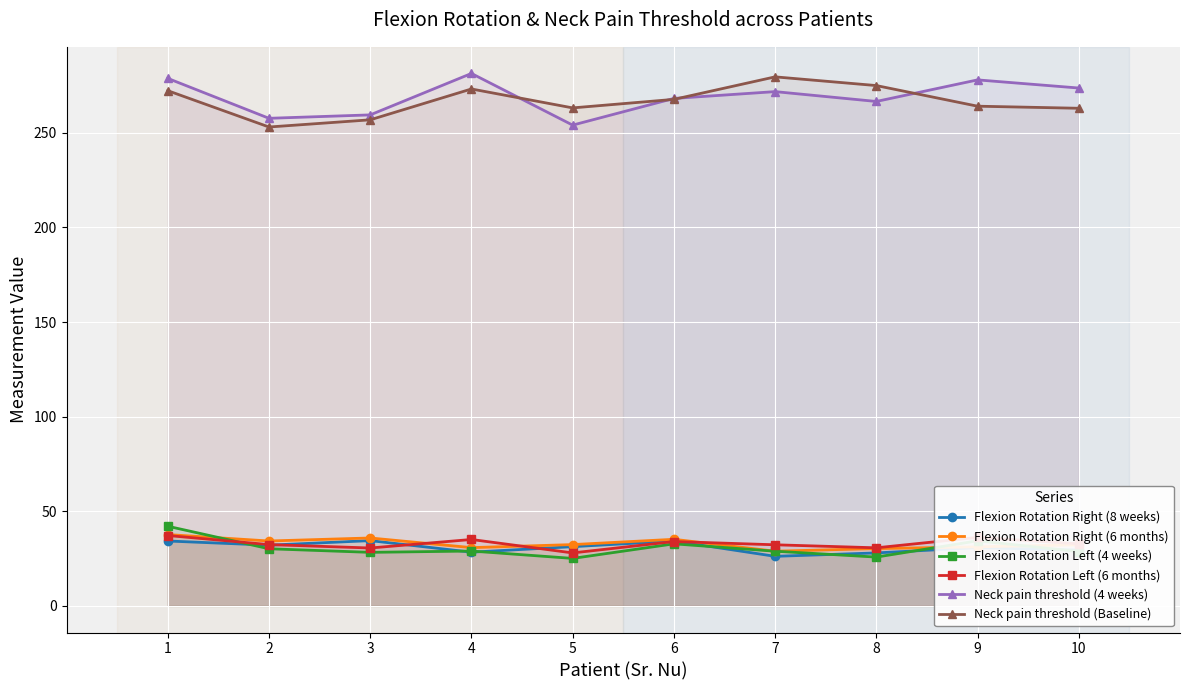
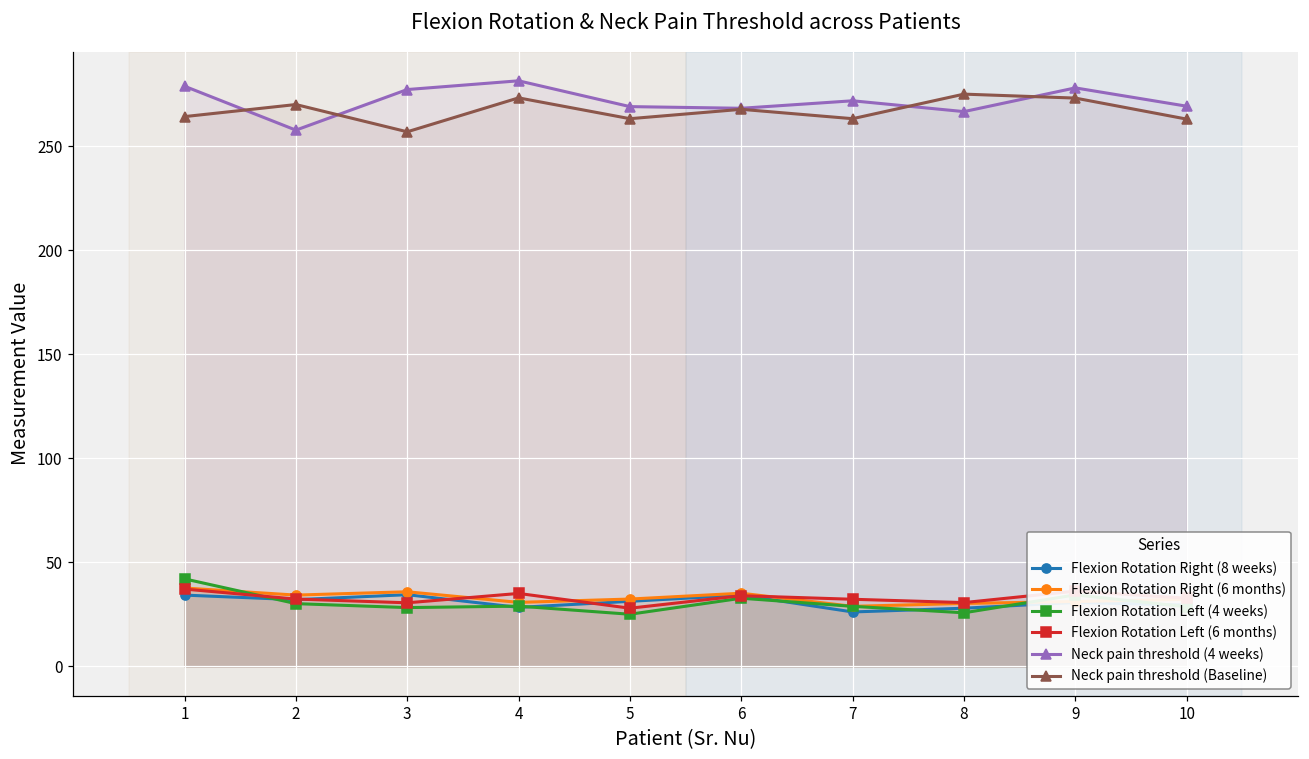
Neck pain threshold (Baseline), 1: 272 -> 264
Neck pain threshold (Baseline), 2: 253 -> 270
Neck pain threshold (4 weeks), 3: 260 -> 277
Neck pain threshold (4 weeks), 5: 254 -> 269
Neck pain threshold (Baseline), 7: 280 -> 263
Neck pain threshold (Baseline), 9: 264 -> 273
Neck pain threshold (4 weeks), 10: 274 -> 269
